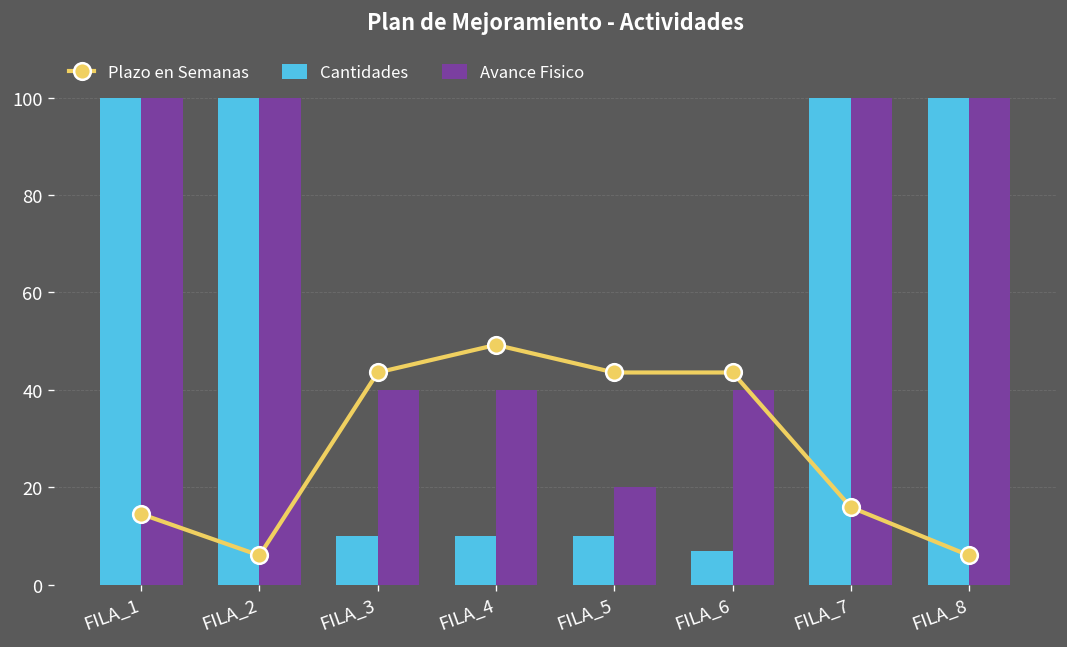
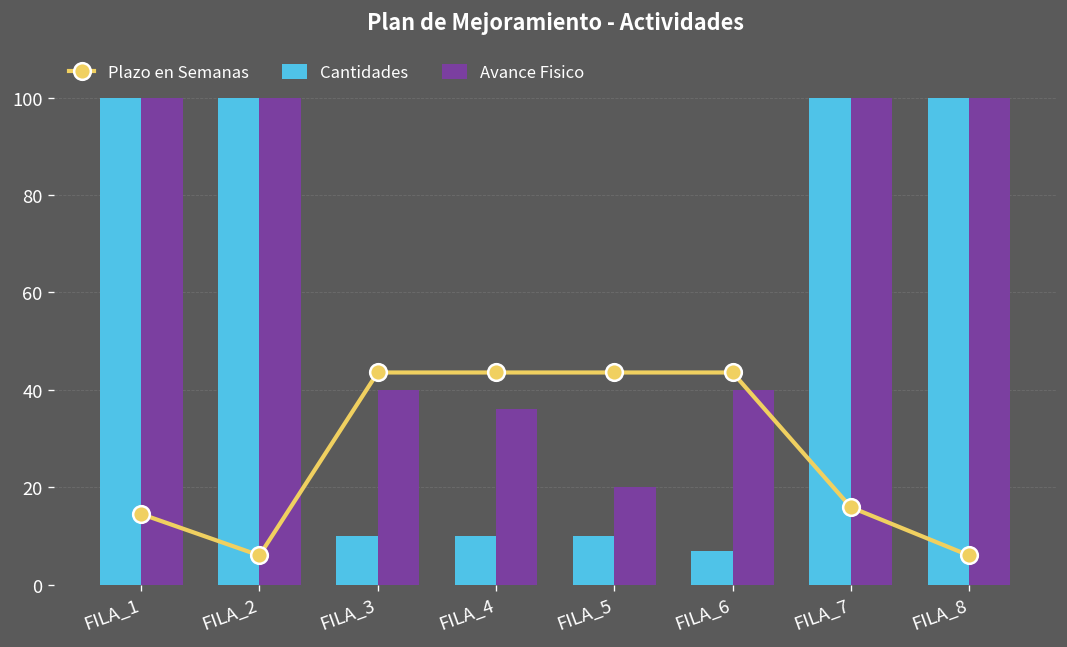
Plazo en Semanas, FILA_4: 49 -> 44
Avance Fisico, FILA_4: 40 -> 36
